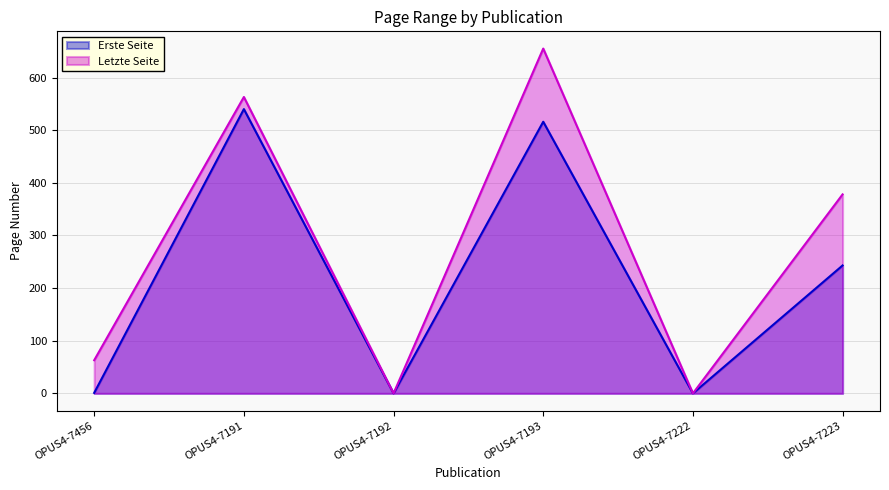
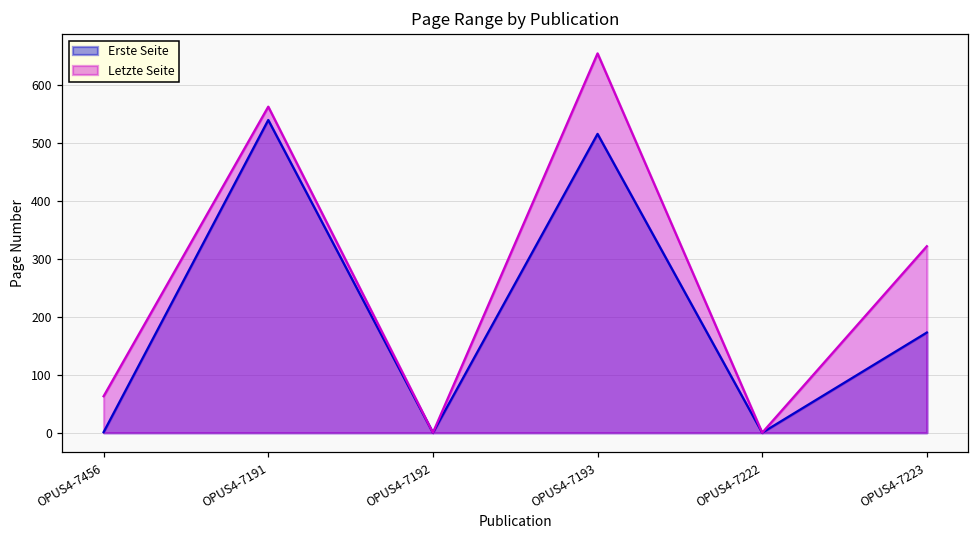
Erste Seite, OPUS4-7223: 240 -> 170
Letzte Seite, OPUS4-7223: 380 -> 320
